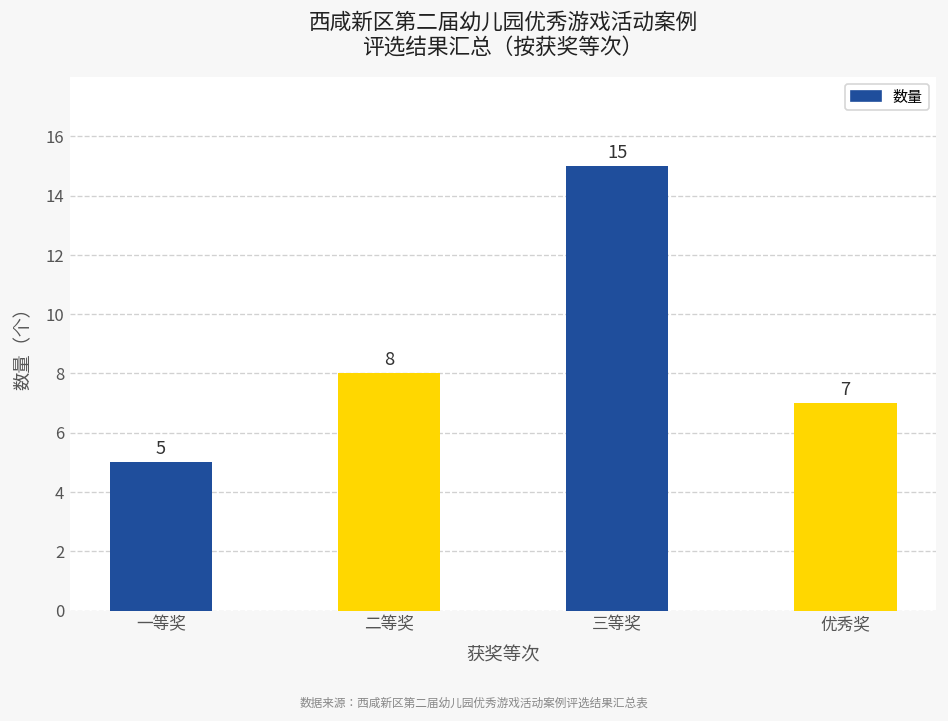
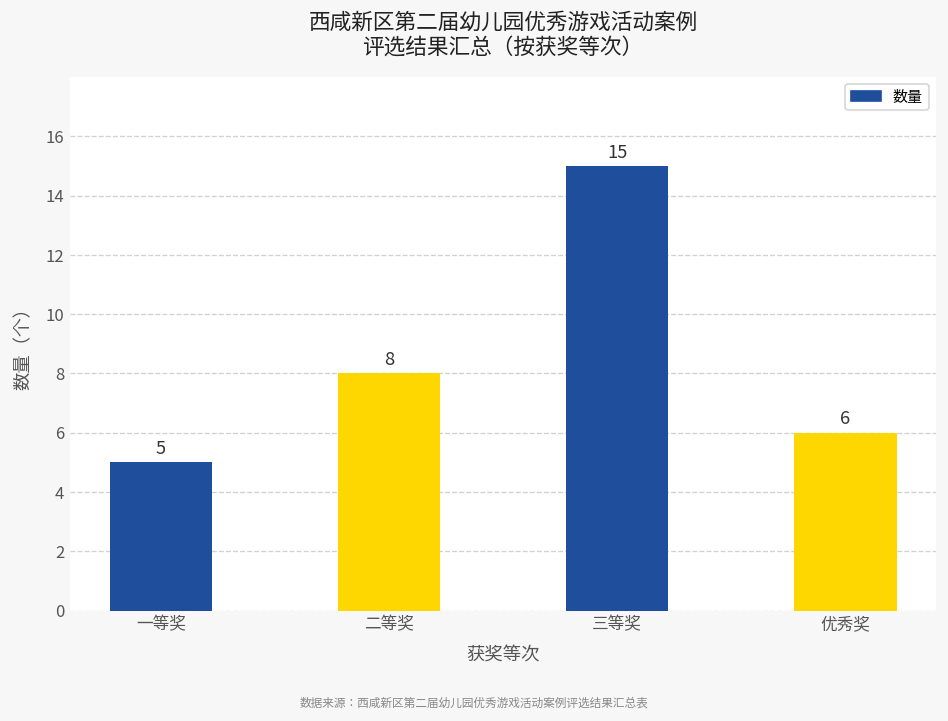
优秀奖: 7 -> 6
